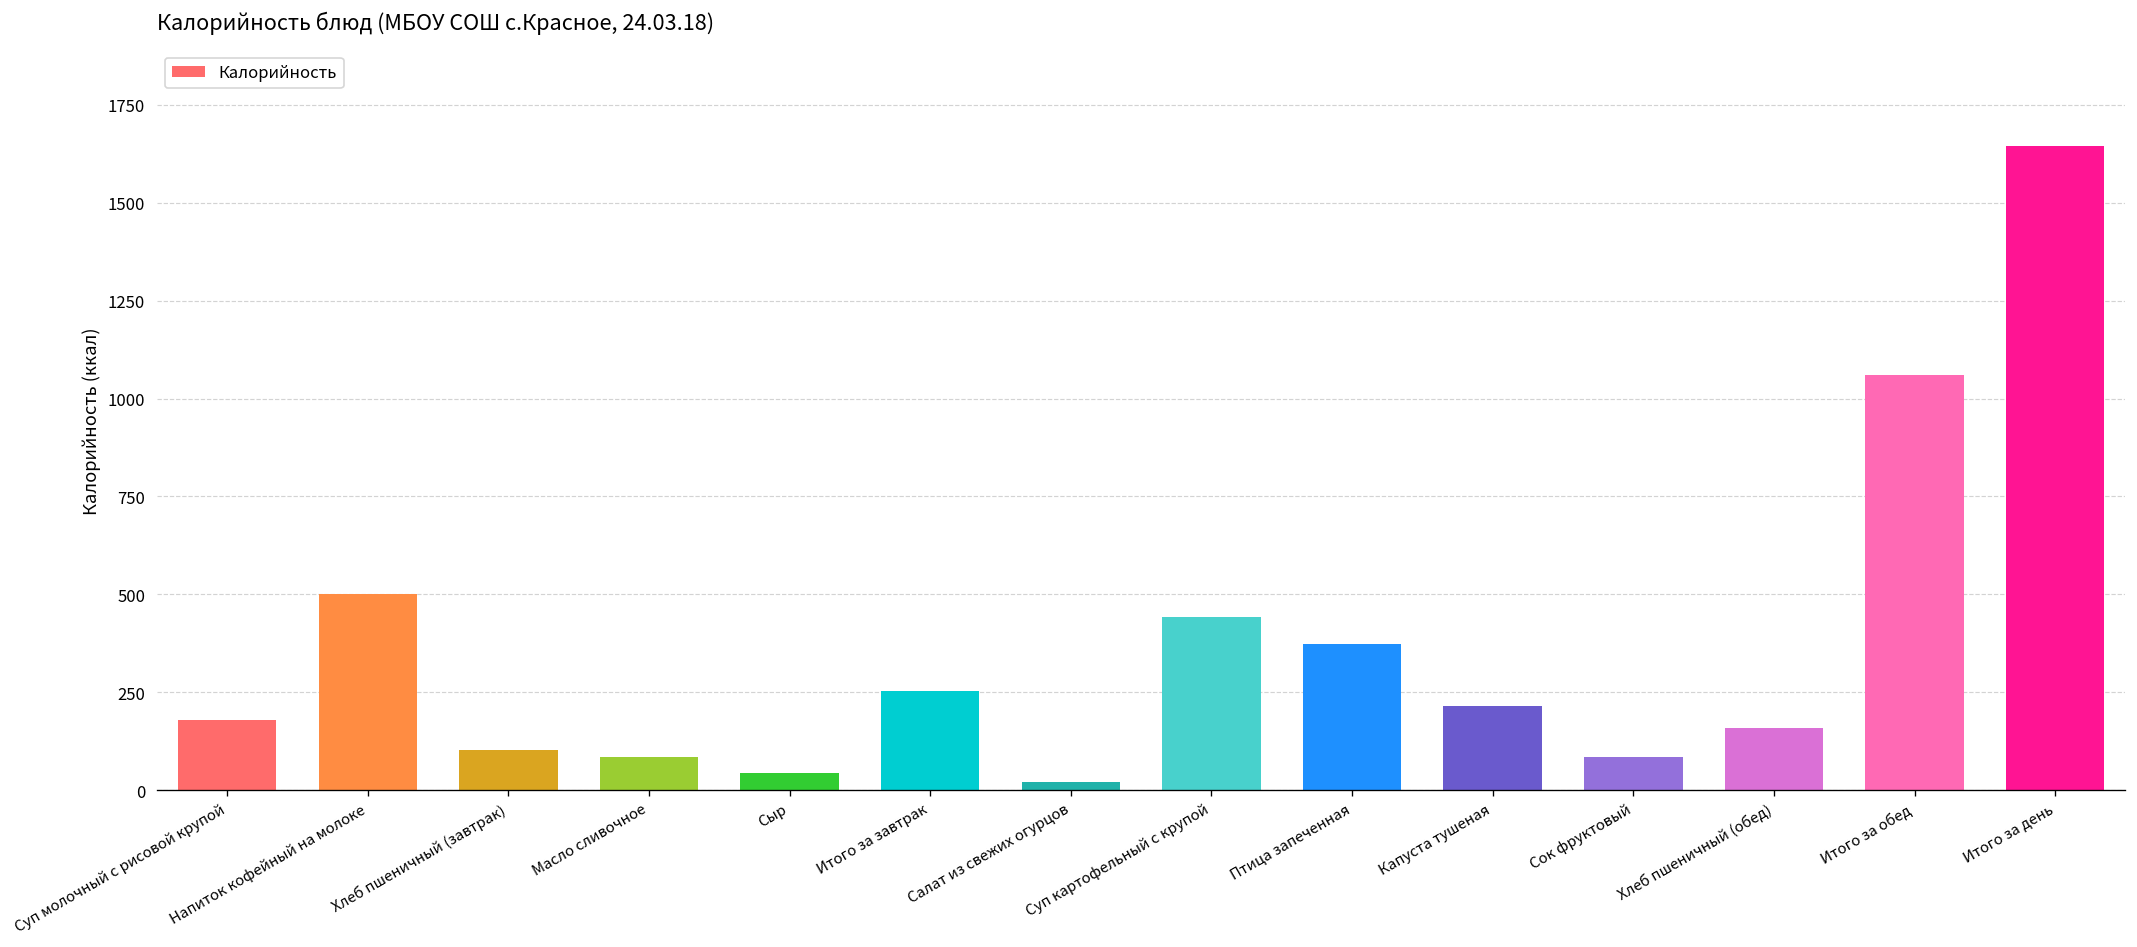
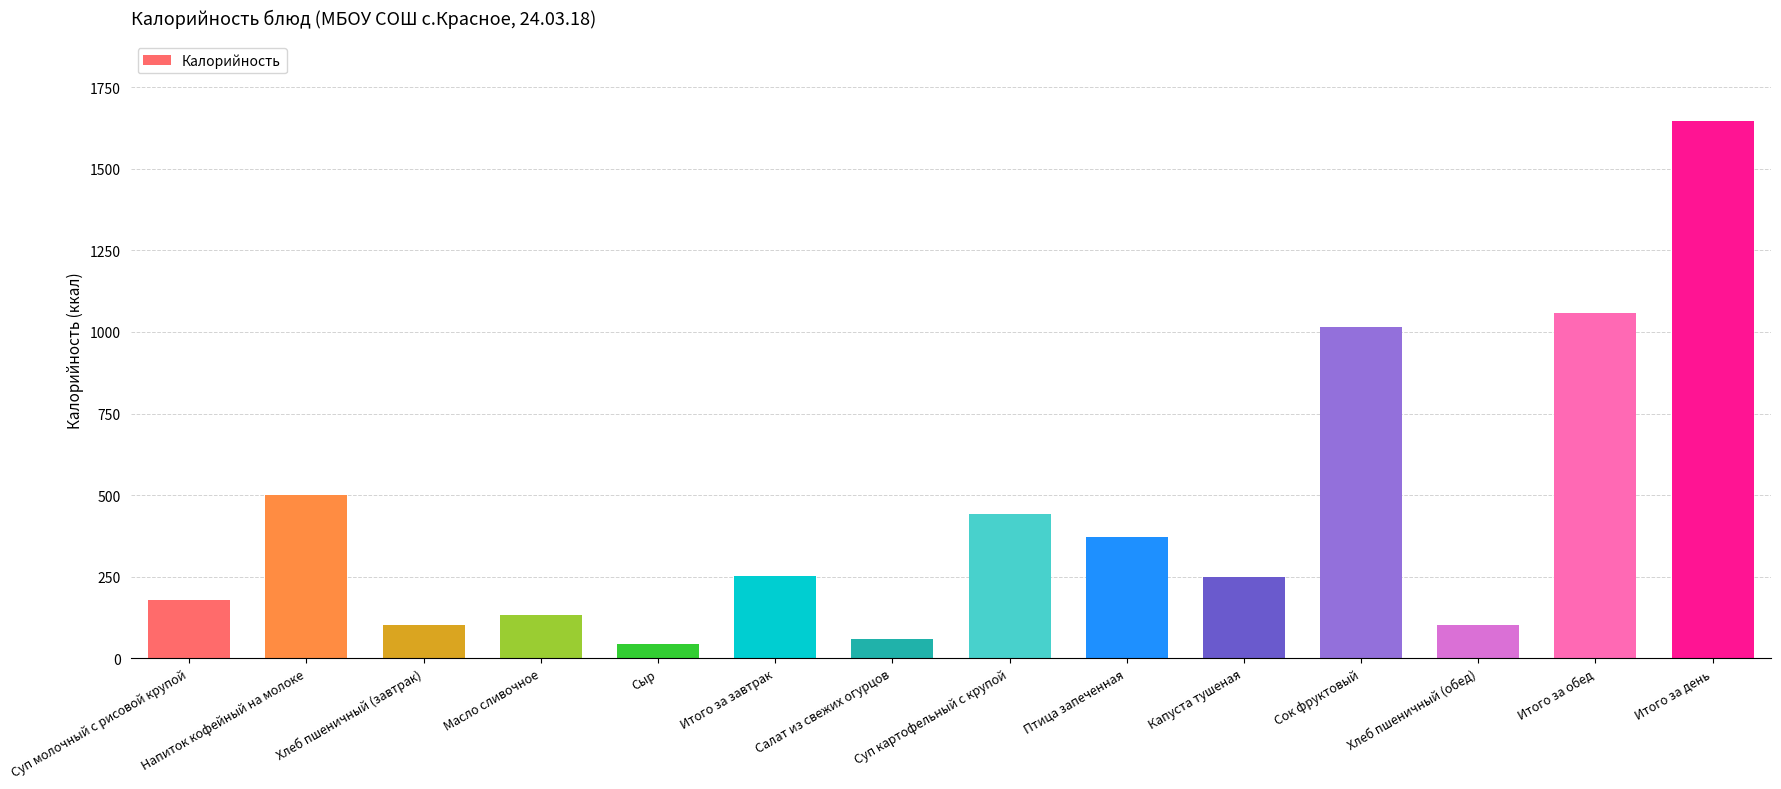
Масло сливочное: 80 -> 130
Салат из свежих огурцов: 20 -> 60
Капуста тушеная: 220 -> 250
Сок фруктовый: 80 -> 1020
Хлеб пшеничный (обед): 160 -> 100
